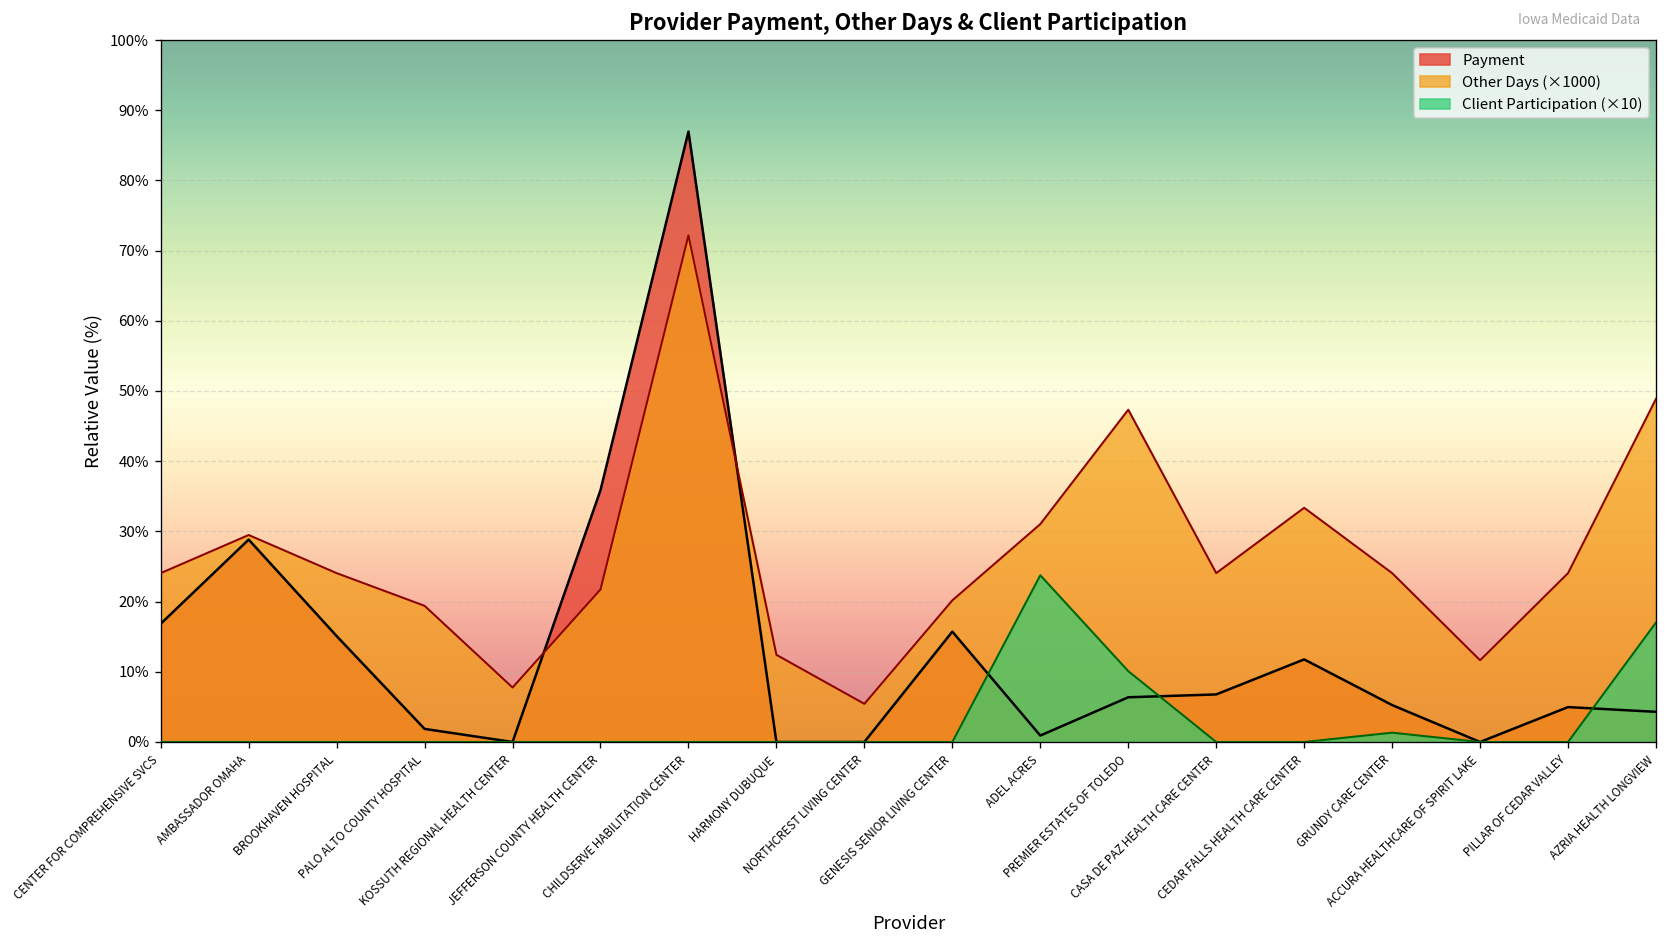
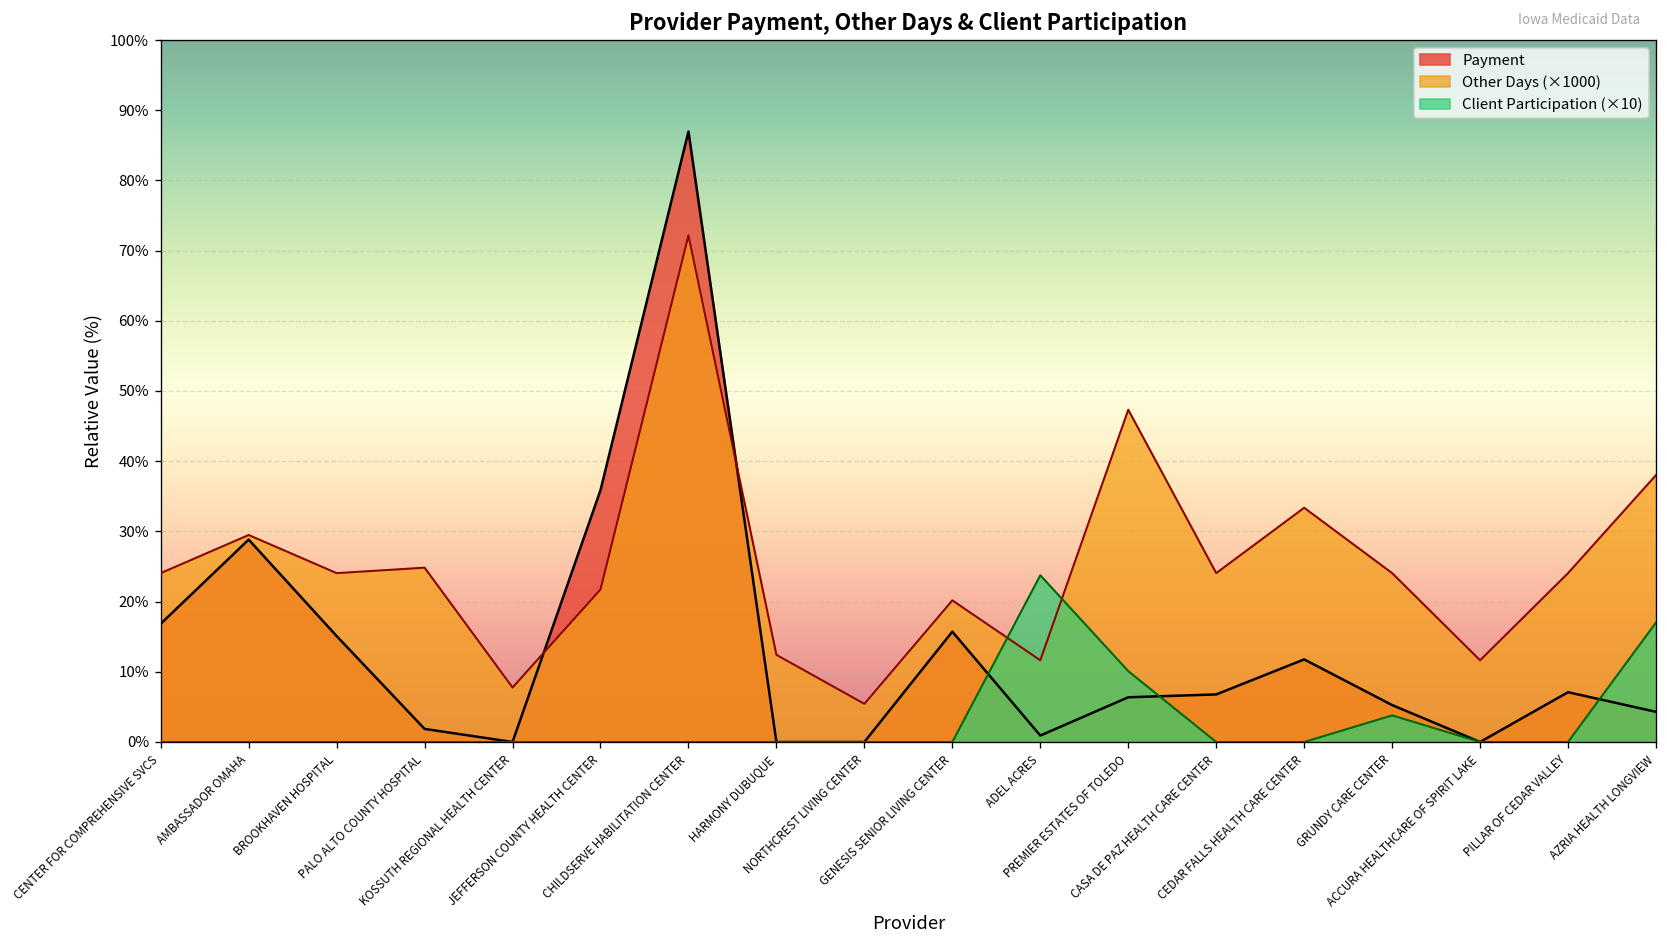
Other Days (×1000), PALO ALTO COUNTY HOSPITAL: 19% -> 25%
Other Days (×1000), ADEL ACRES: 31% -> 12%
Client Participation (×10), GRUNDY CARE CENTER: 1% -> 4%
Payment, PILLAR OF CEDAR VALLEY: 5% -> 7%
Other Days (×1000), AZRIA HEALTH LONGVIEW: 49% -> 38%
